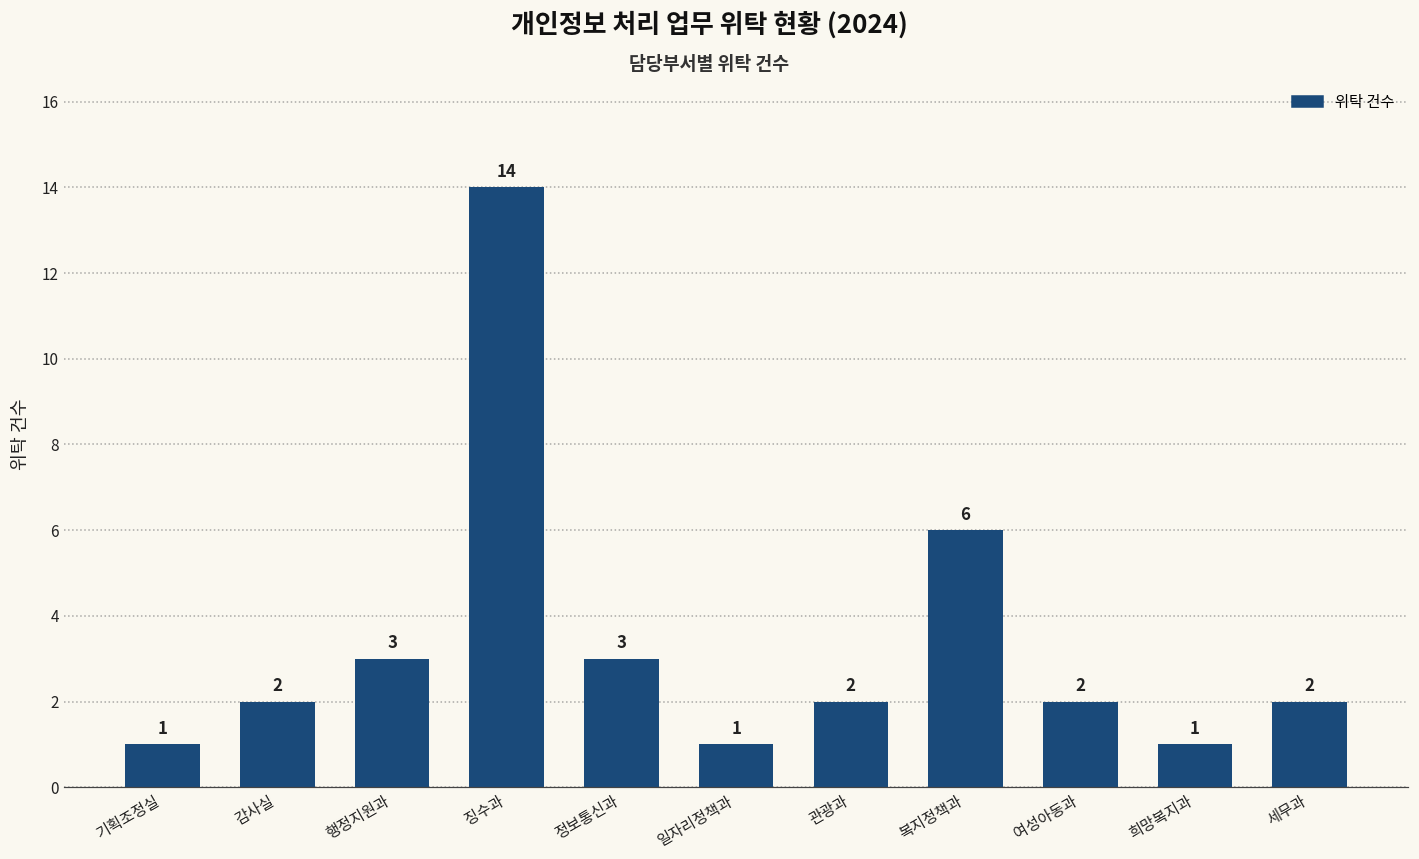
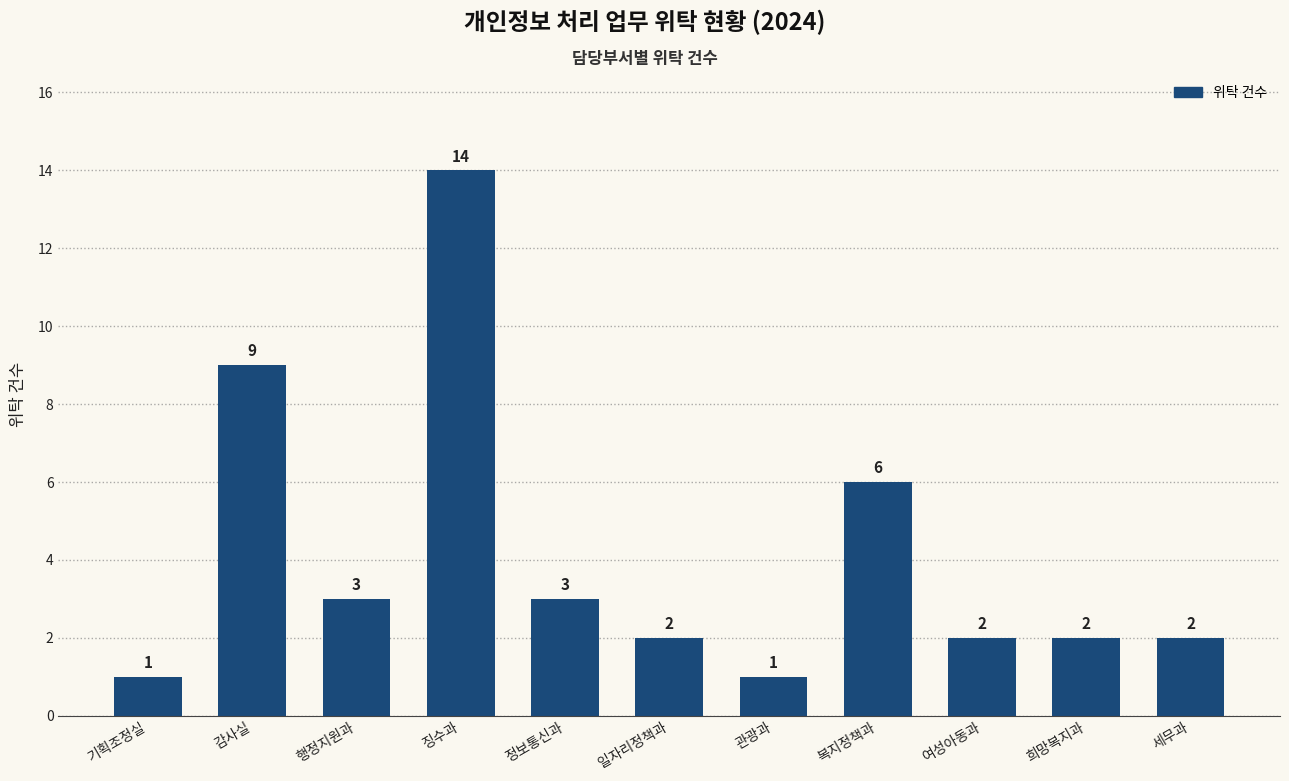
감사실: 2 -> 9
일자리정책과: 1 -> 2
관광과: 2 -> 1
희망복지과: 1 -> 2
